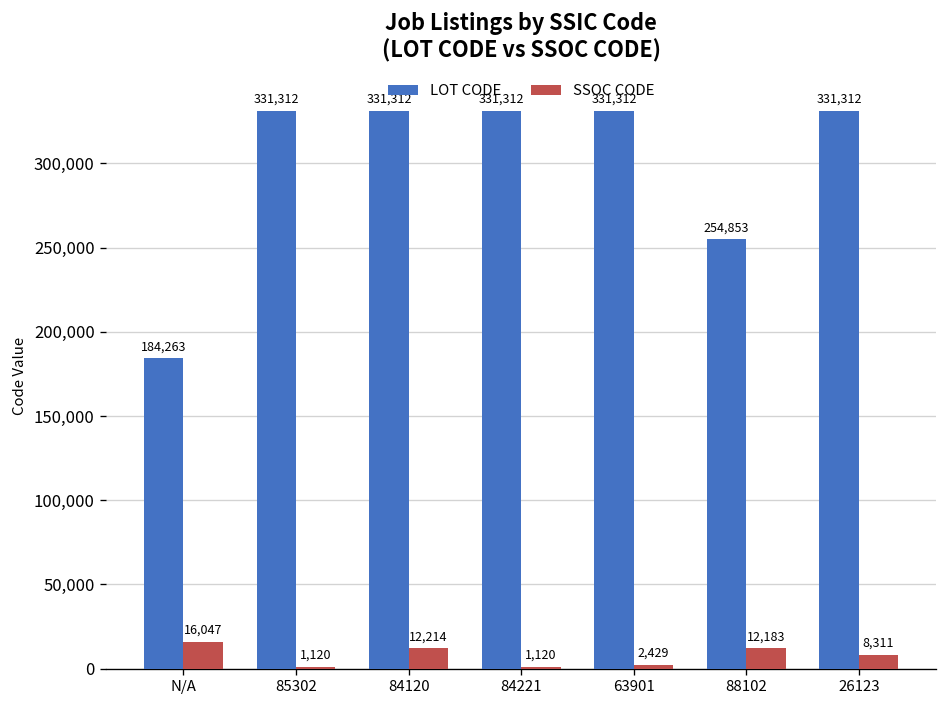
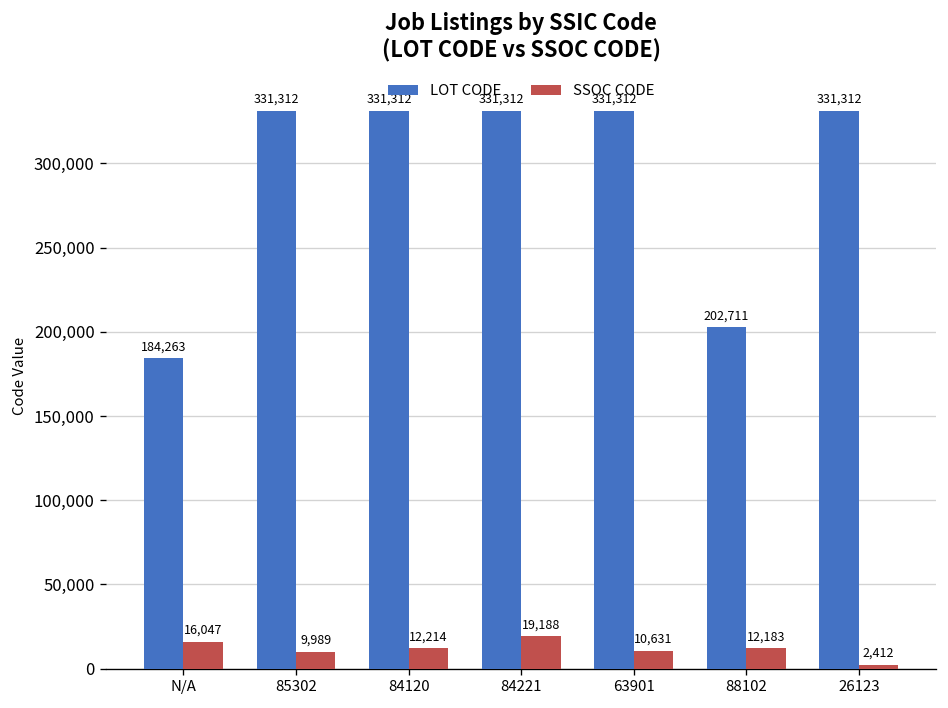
SSOC CODE, 85302: 1,120 -> 9,989
SSOC CODE, 84221: 1,120 -> 19,188
SSOC CODE, 63901: 2,429 -> 10,631
LOT CODE, 88102: 254,853 -> 202,711
SSOC CODE, 26123: 8,311 -> 2,412
